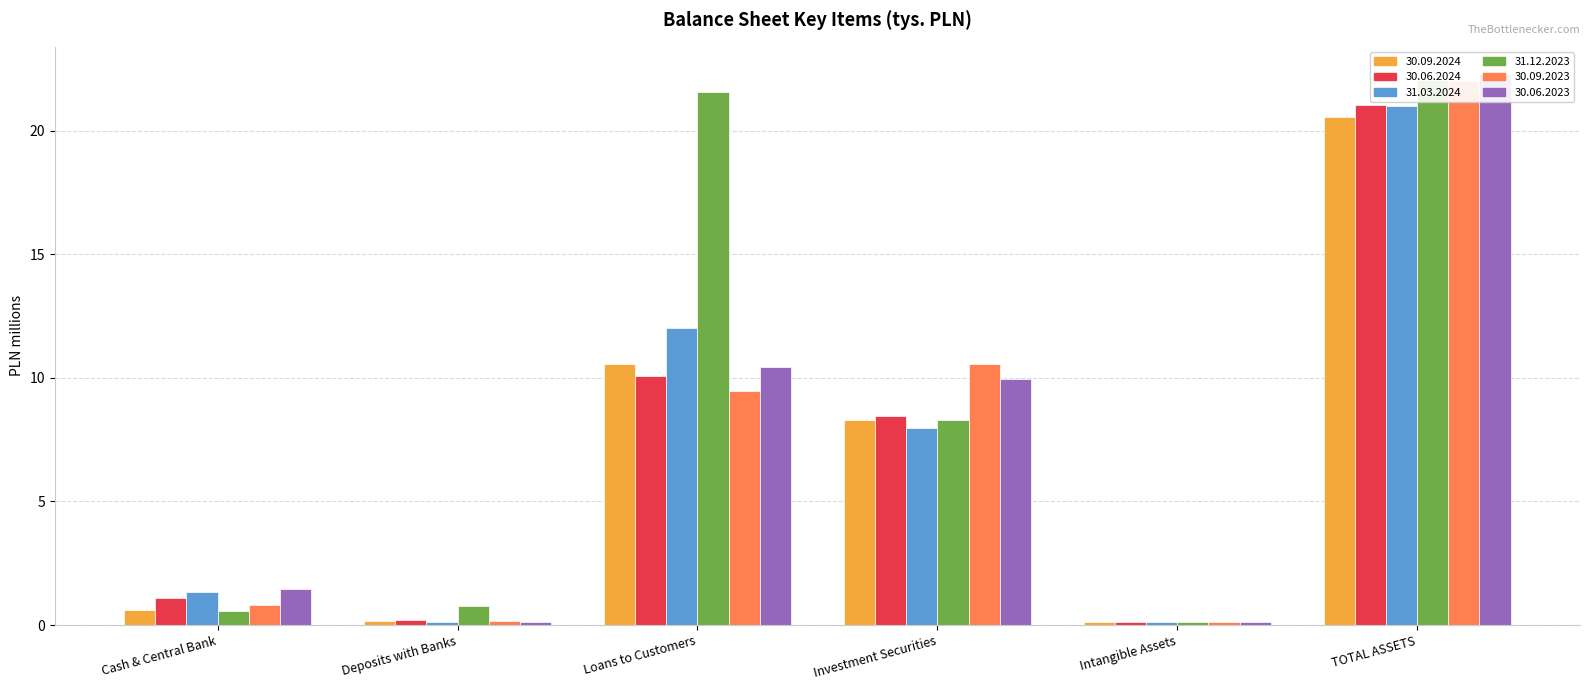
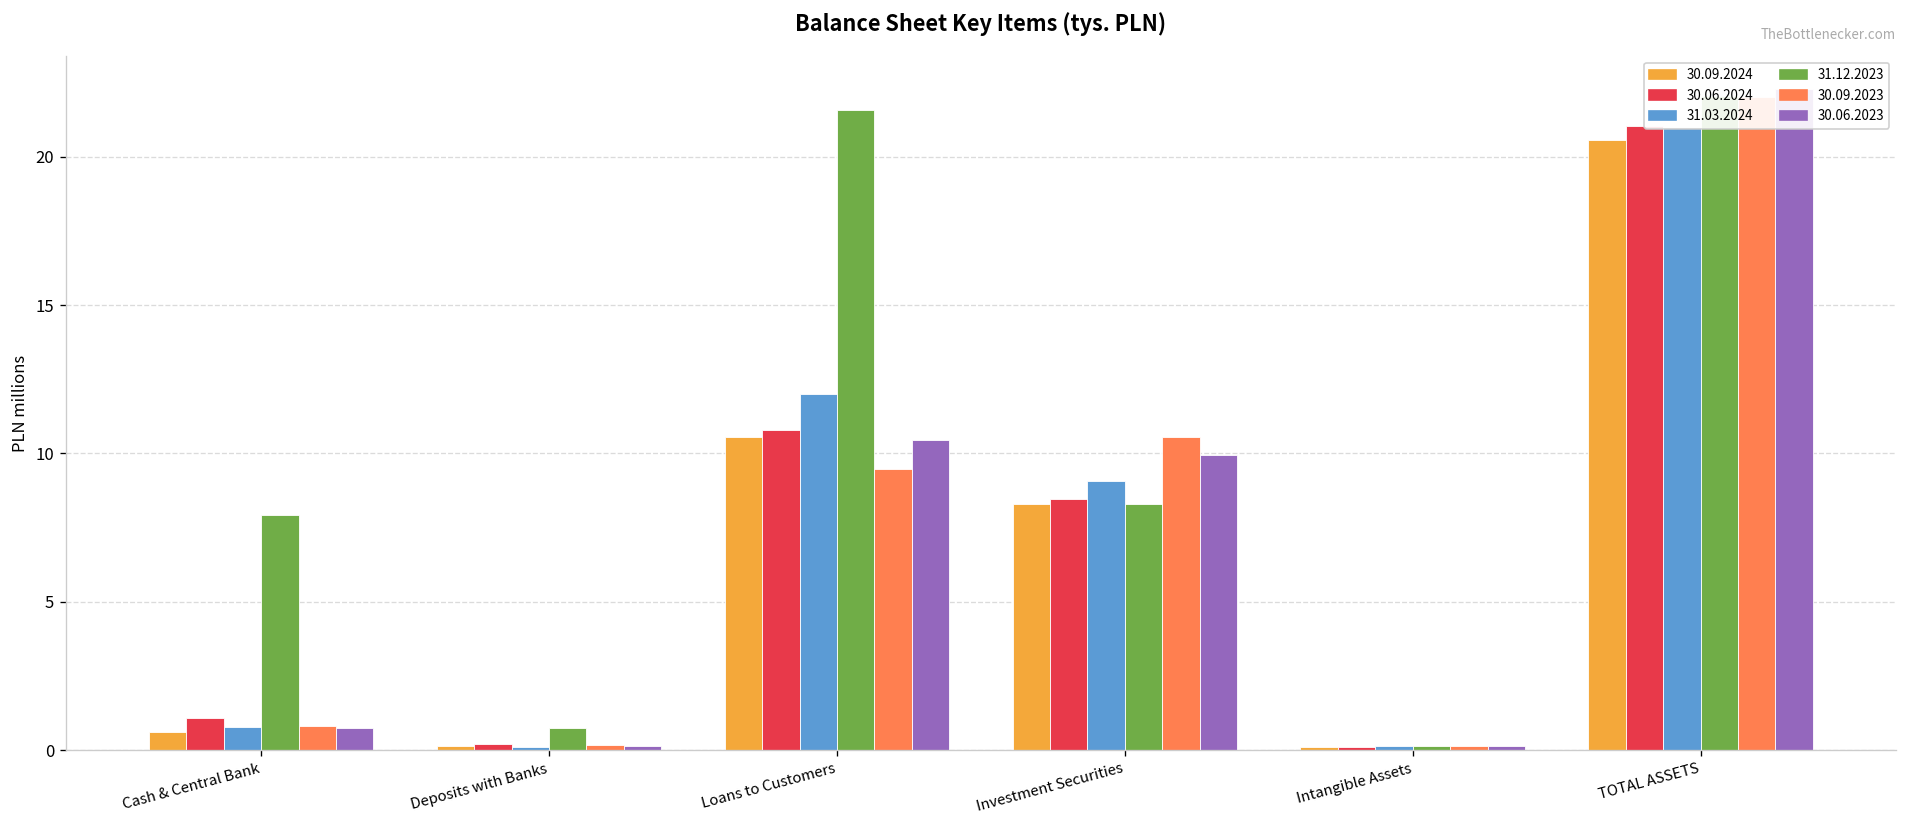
31.03.2024, Cash & Central Bank: 1.3 -> 0.8
31.12.2023, Cash & Central Bank: 0.6 -> 7.9
30.06.2023, Cash & Central Bank: 1.4 -> 0.7
30.06.2024, Loans to Customers: 10.1 -> 10.8
31.03.2024, Investment Securities: 8.0 -> 9.1
